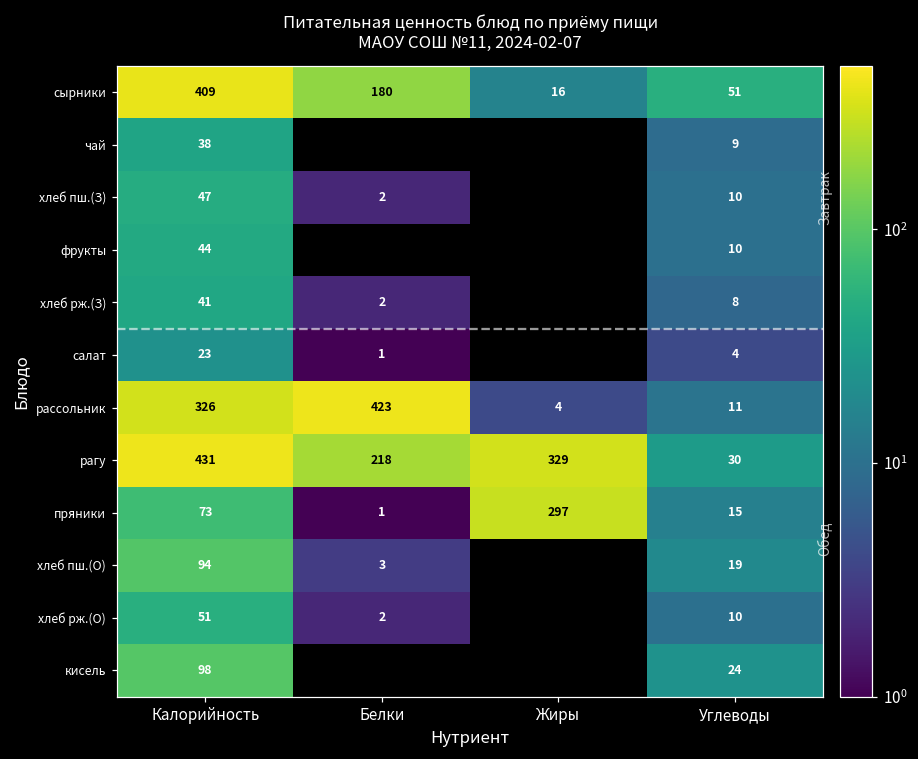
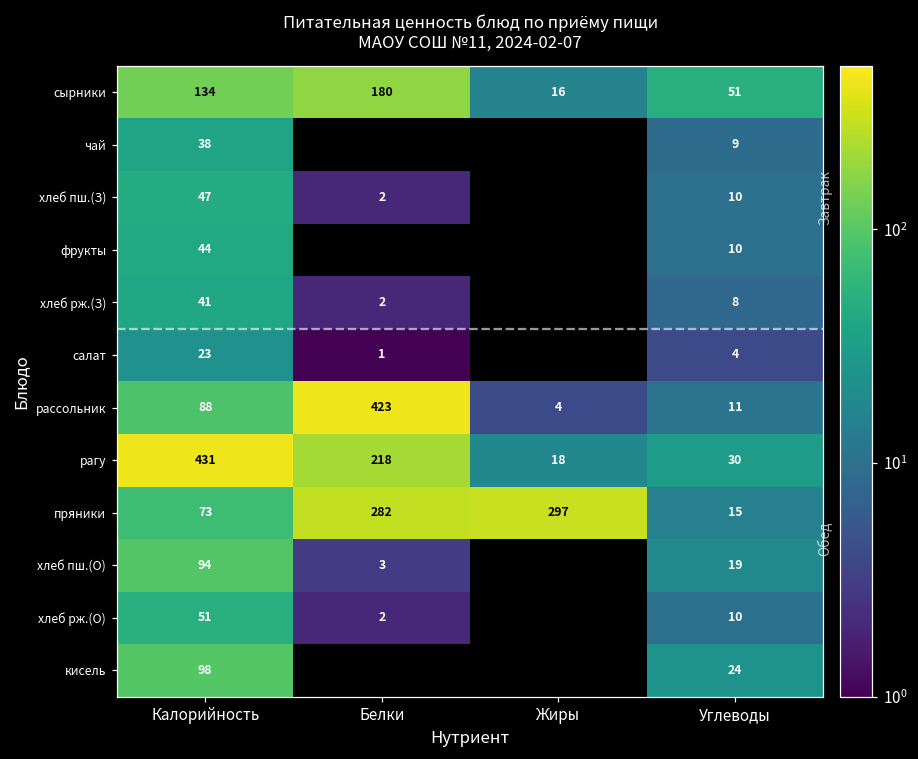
сырники, Калорийность: 409 -> 134
рассольник, Калорийность: 326 -> 88
рагу, Жиры: 329 -> 18
пряники, Белки: 1 -> 282
